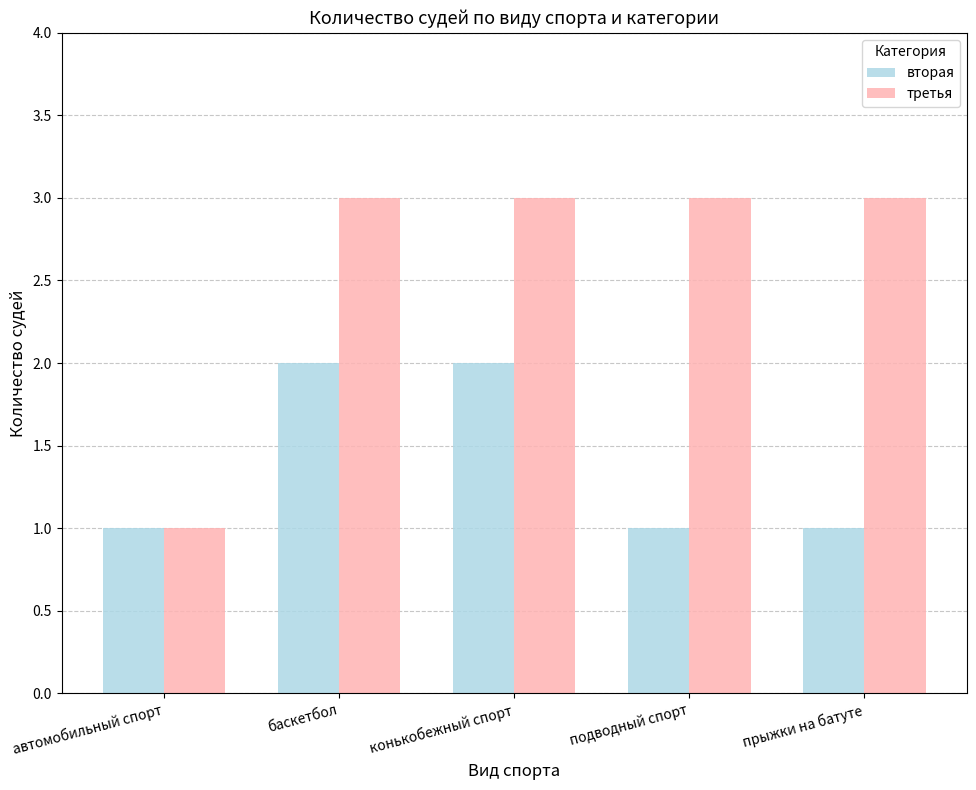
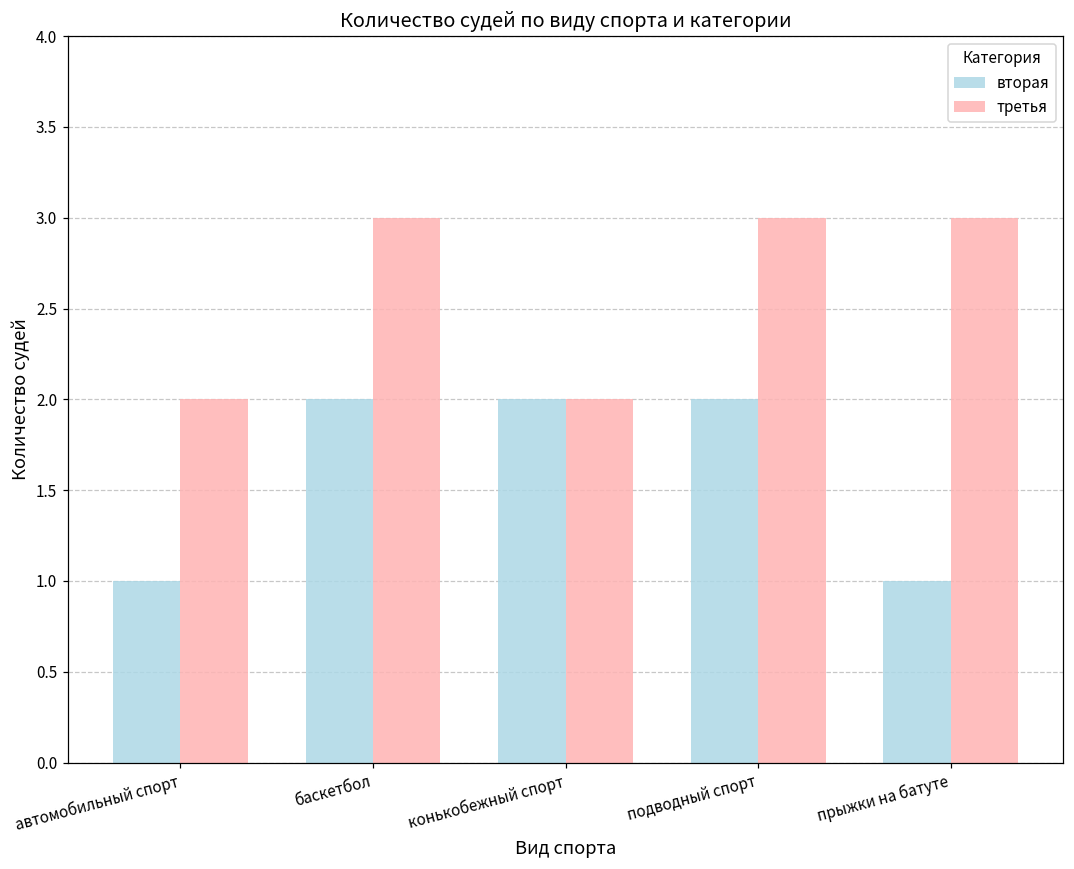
третья, автомобильный спорт: 1 -> 2
третья, конькобежный спорт: 3 -> 2
вторая, подводный спорт: 1 -> 2
